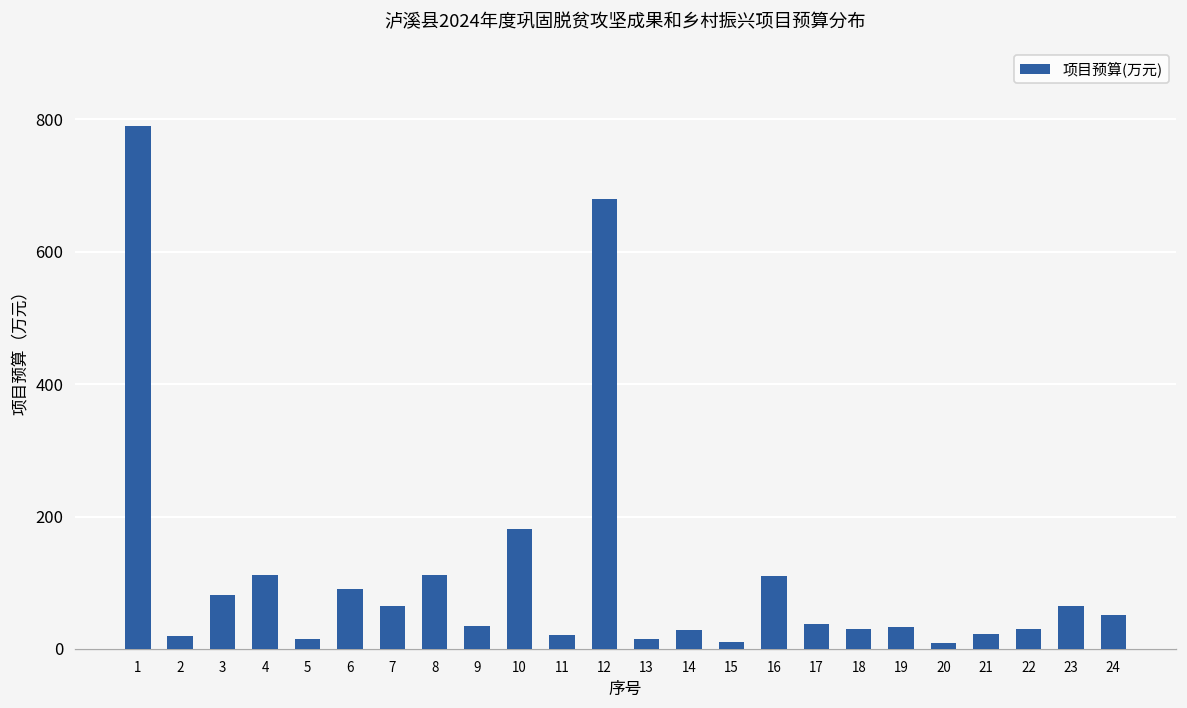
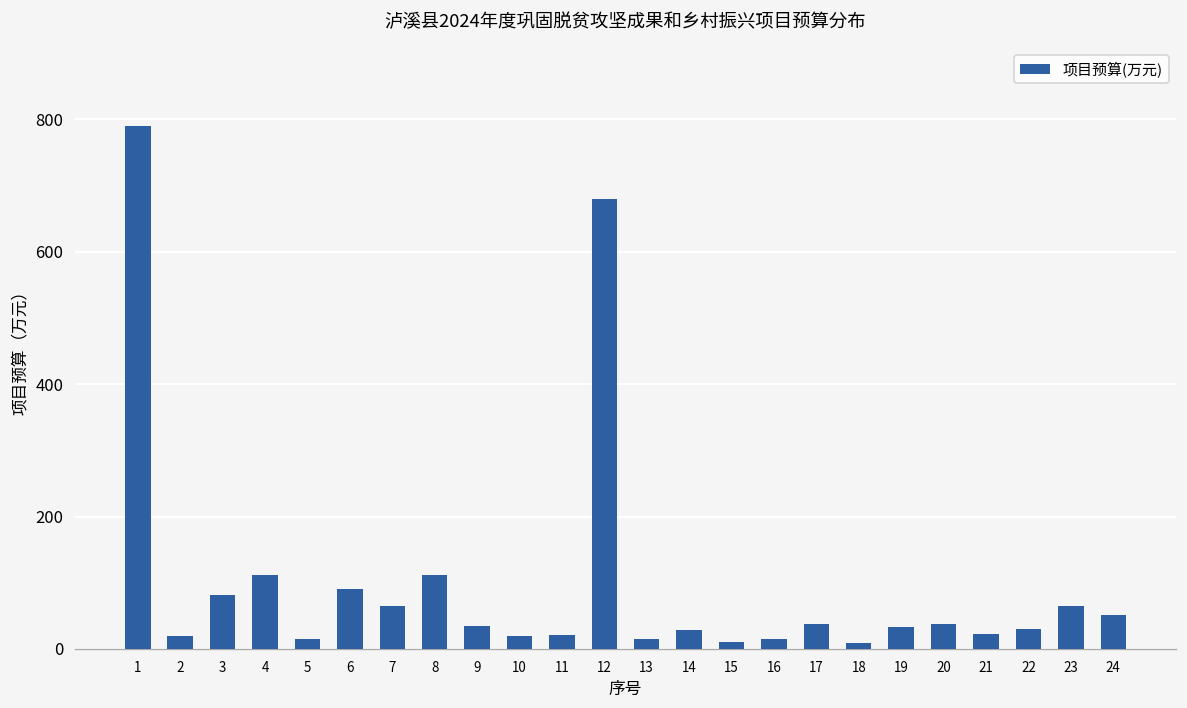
10: 180 -> 20
16: 110 -> 20
18: 30 -> 10
20: 10 -> 40
